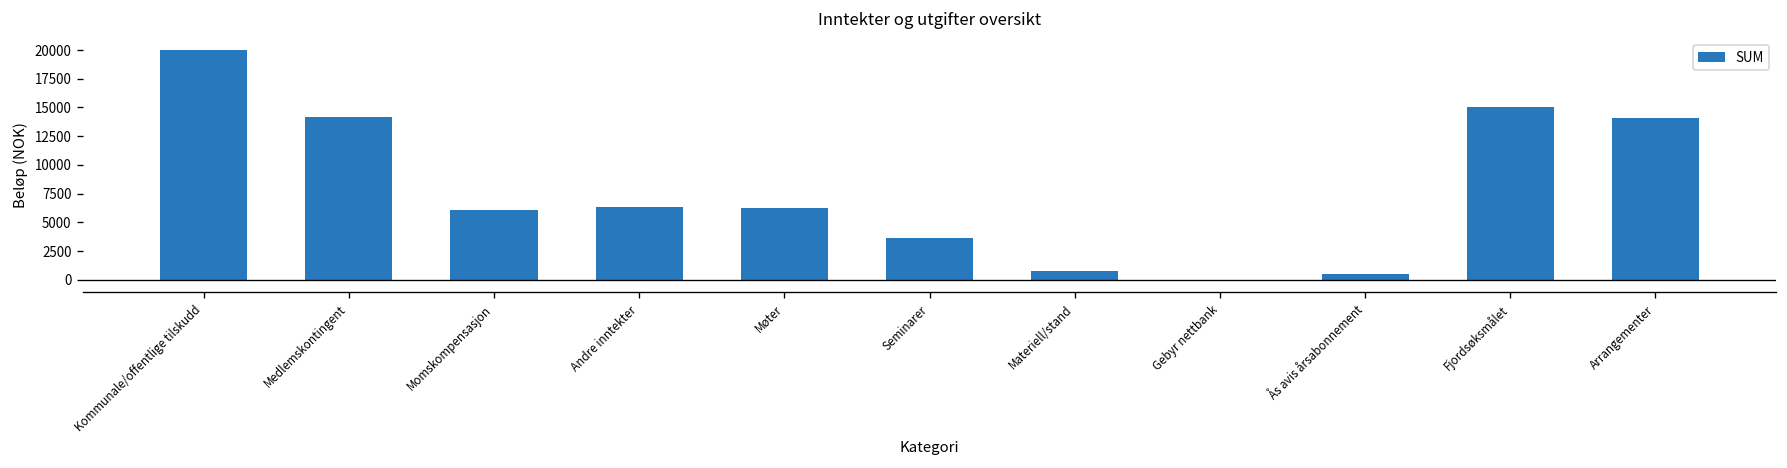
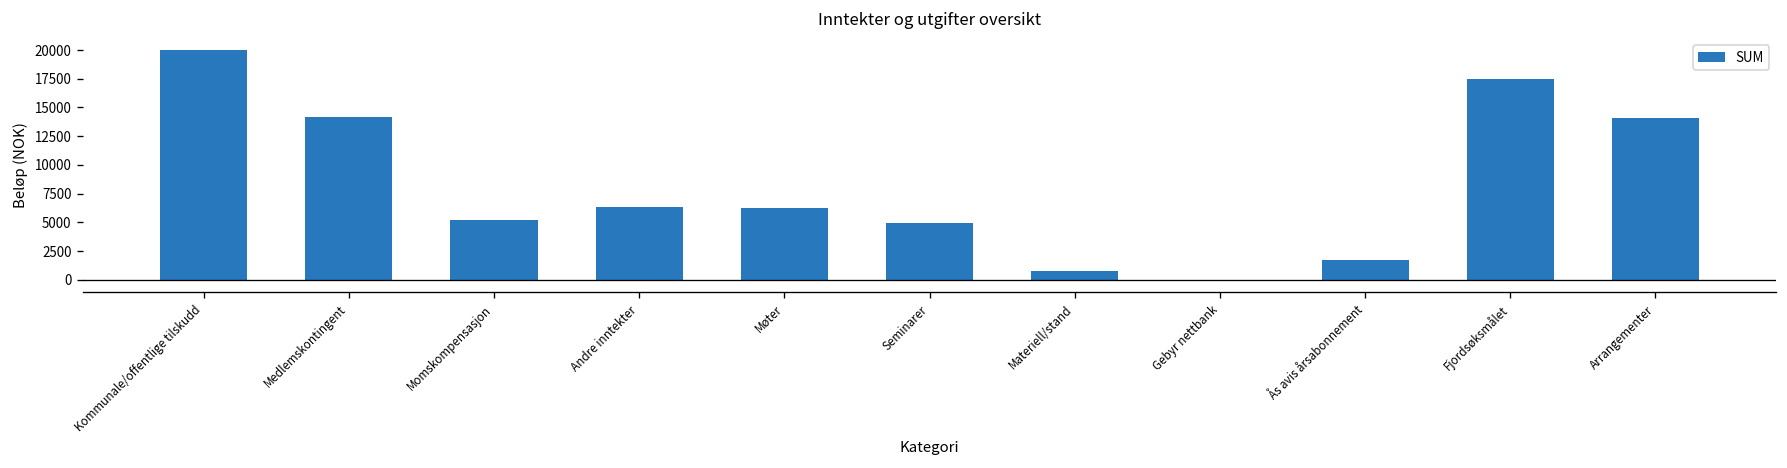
Momskompensasjon: 6000 -> 5000
Seminarer: 4000 -> 5000
Ås avis årsabonnement: 1000 -> 2000
Fjordsøksmålet: 15000 -> 17000
